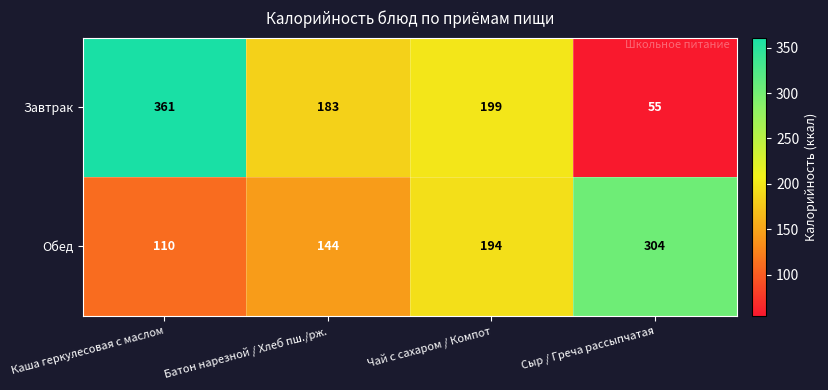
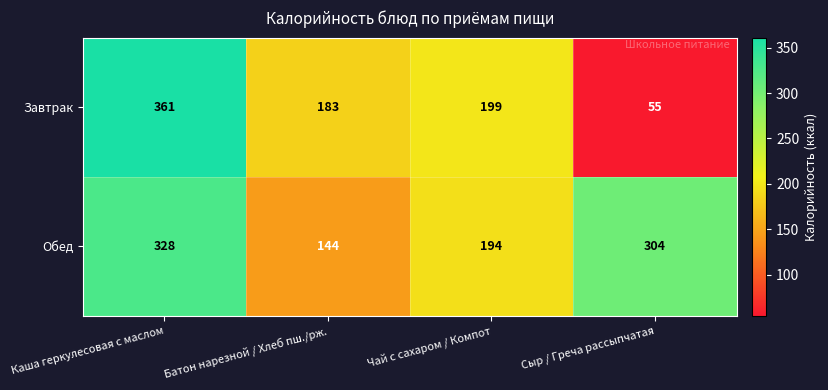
Обед, Каша геркулесовая с маслом: 110 -> 328
